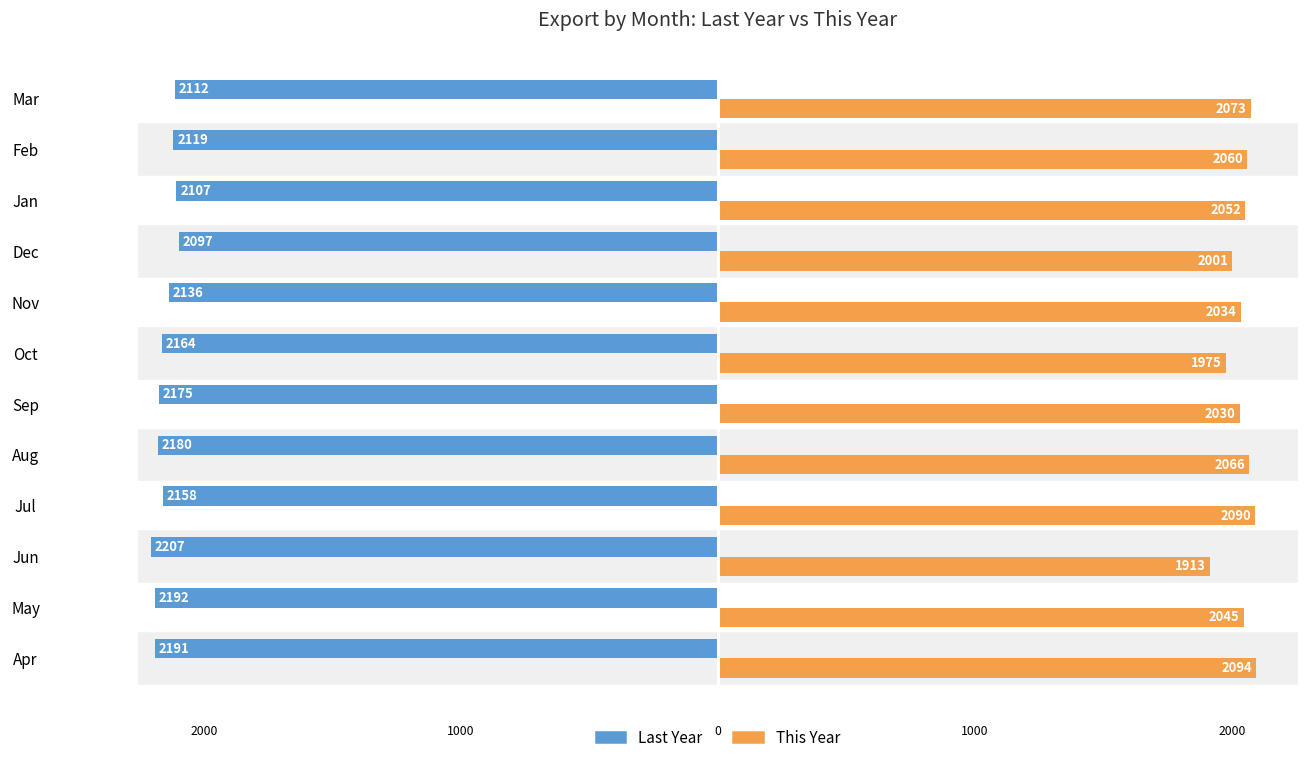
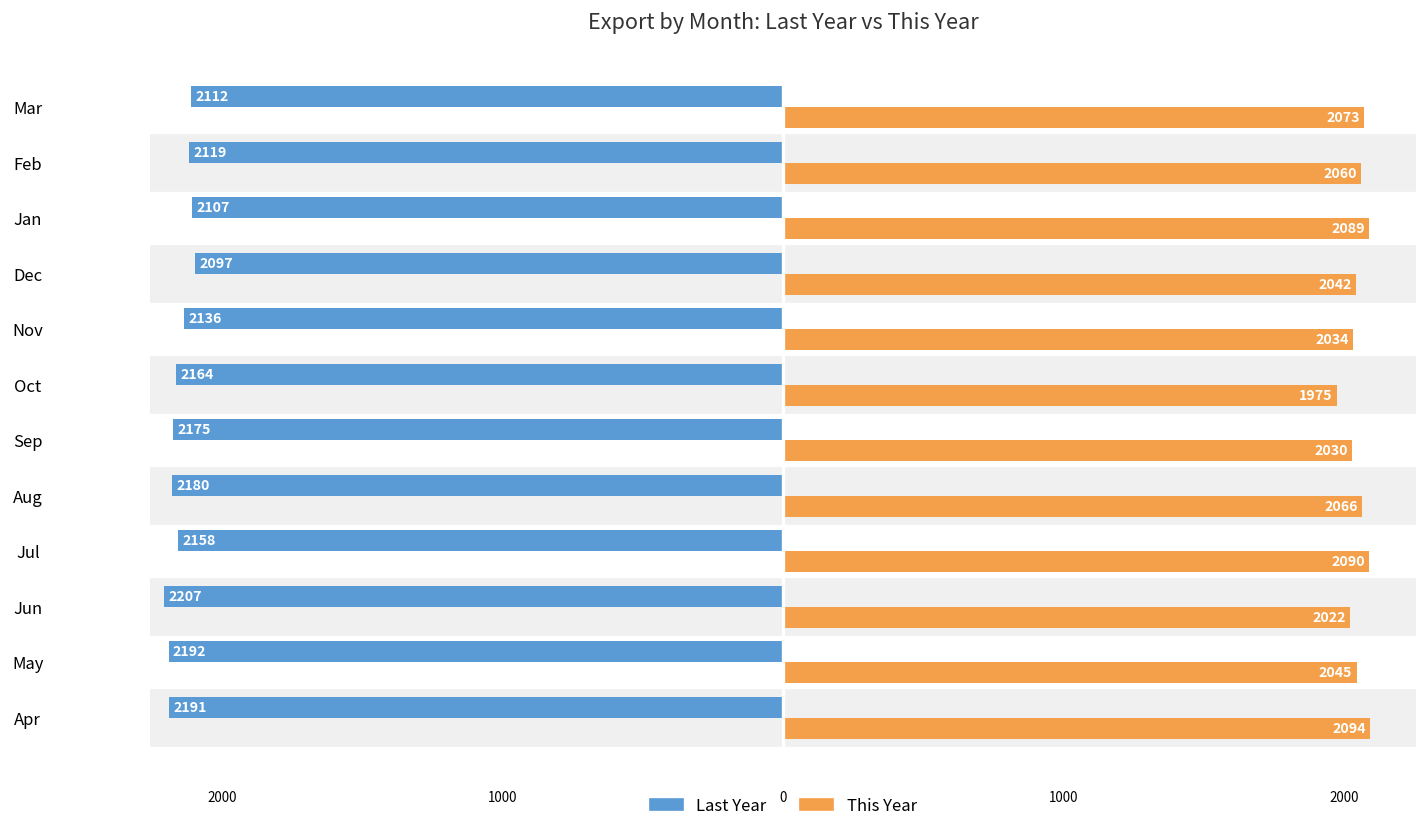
This Year, Jan: 2052 -> 2089
This Year, Dec: 2001 -> 2042
This Year, Jun: 1913 -> 2022
